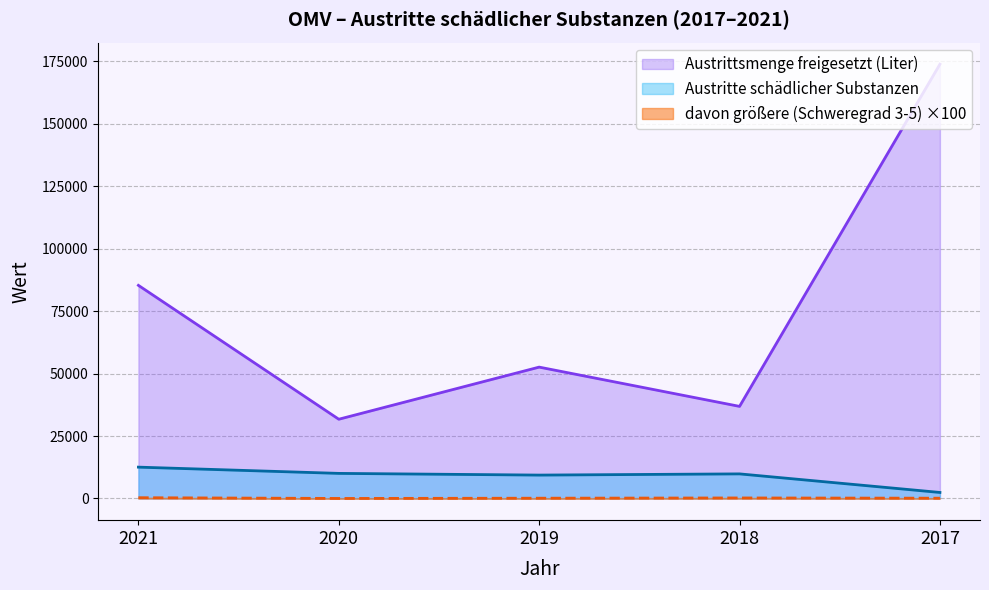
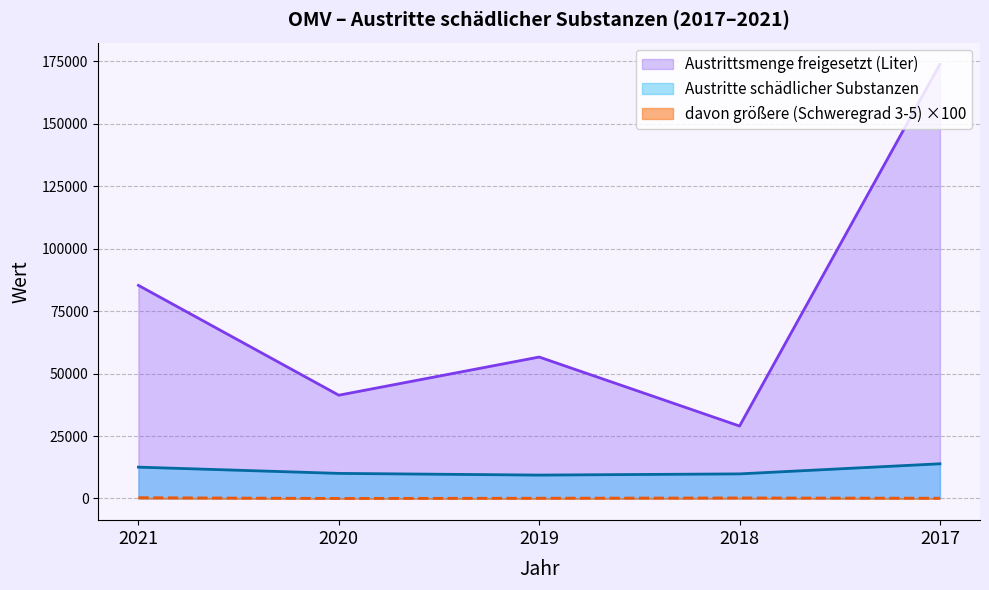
Austrittsmenge freigesetzt (Liter), 2020: 32000 -> 41000
Austrittsmenge freigesetzt (Liter), 2019: 53000 -> 57000
Austrittsmenge freigesetzt (Liter), 2018: 37000 -> 29000
Austritte schädlicher Substanzen, 2017: 2000 -> 14000
